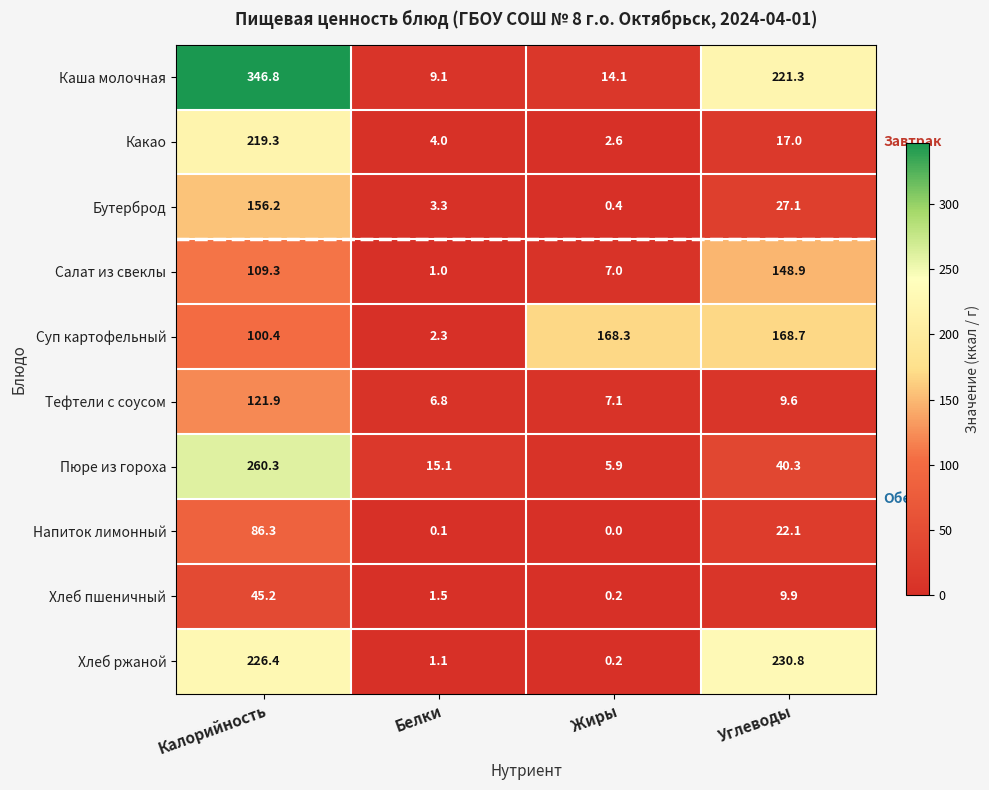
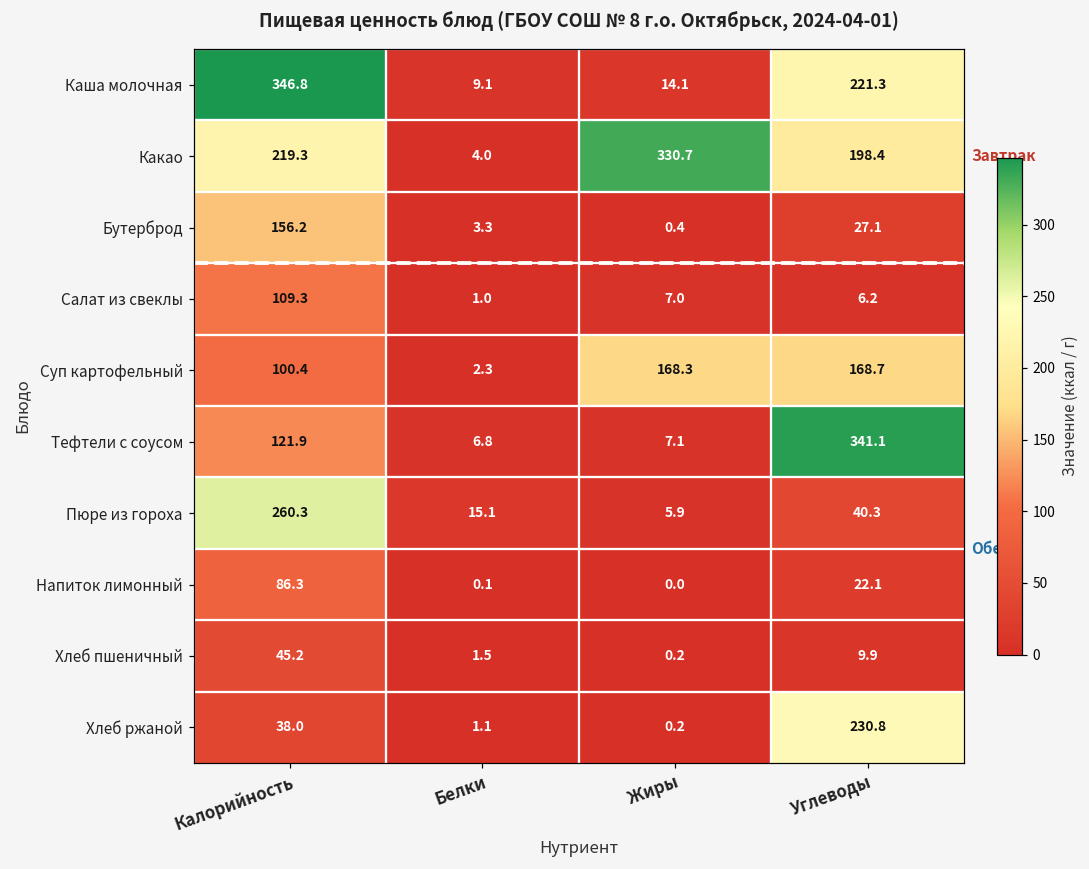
Какао, Жиры: 2.6 -> 330.7
Какао, Углеводы: 17.0 -> 198.4
Салат из свеклы, Углеводы: 148.9 -> 6.2
Тефтели с соусом, Углеводы: 9.6 -> 341.1
Хлеб ржаной, Калорийность: 226.4 -> 38.0
